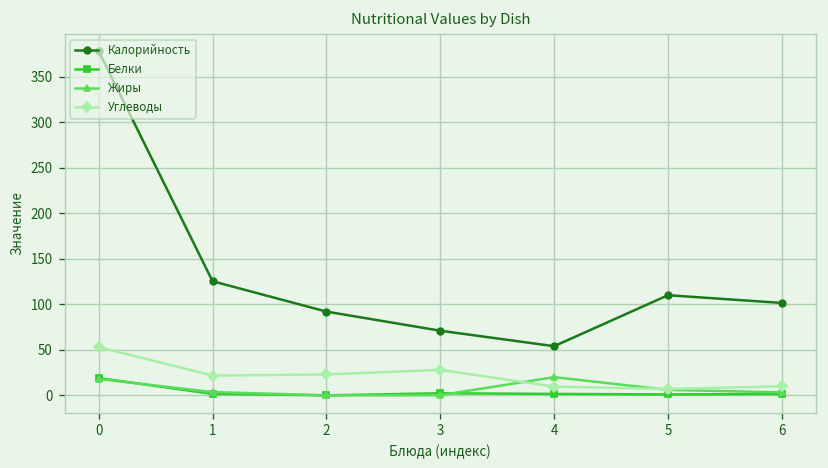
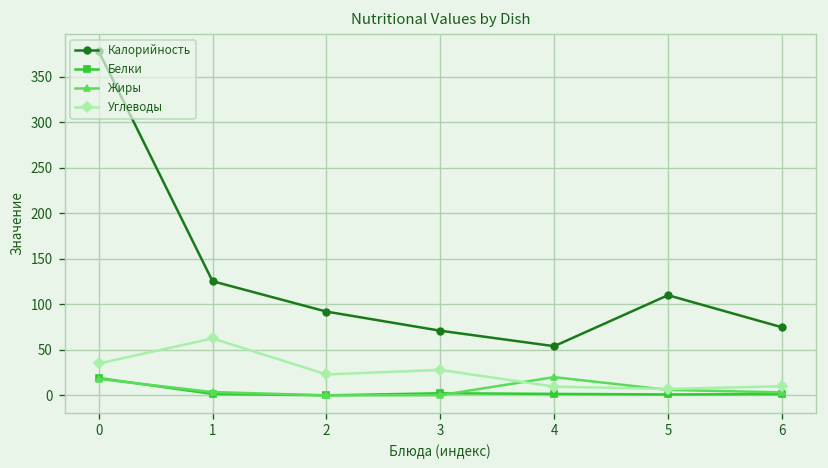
Углеводы, 0: 50 -> 40
Углеводы, 1: 20 -> 60
Калорийность, 6: 100 -> 70
